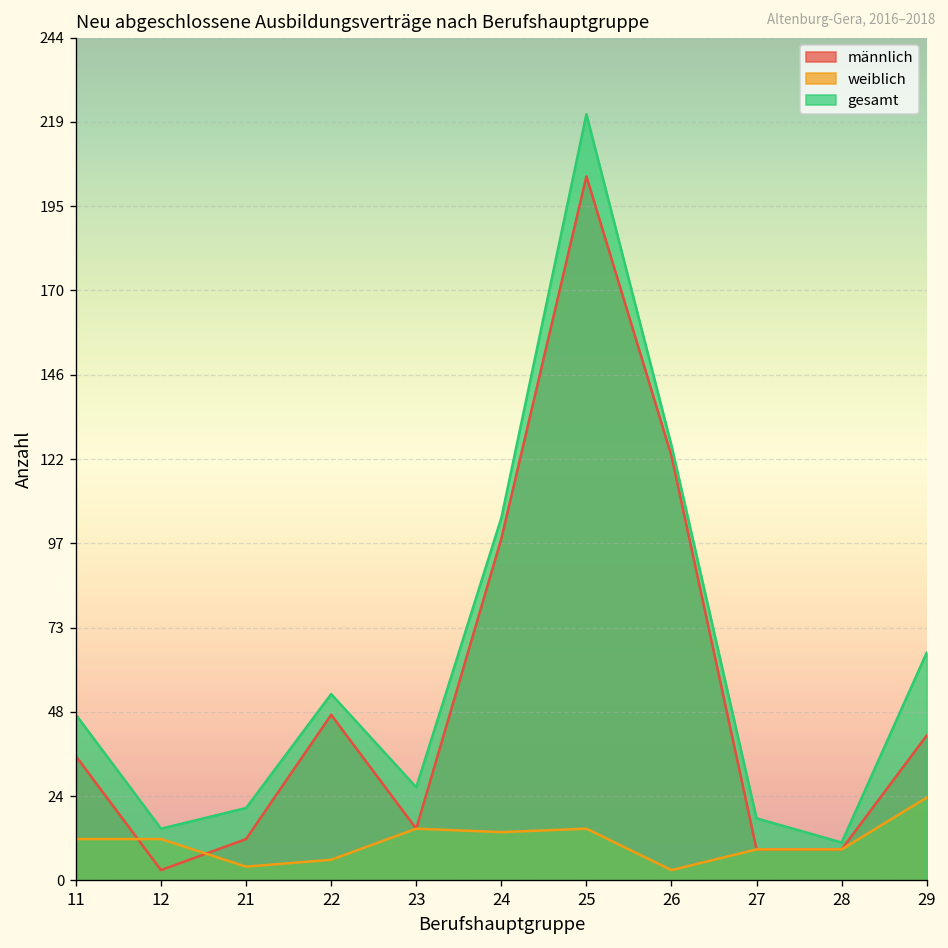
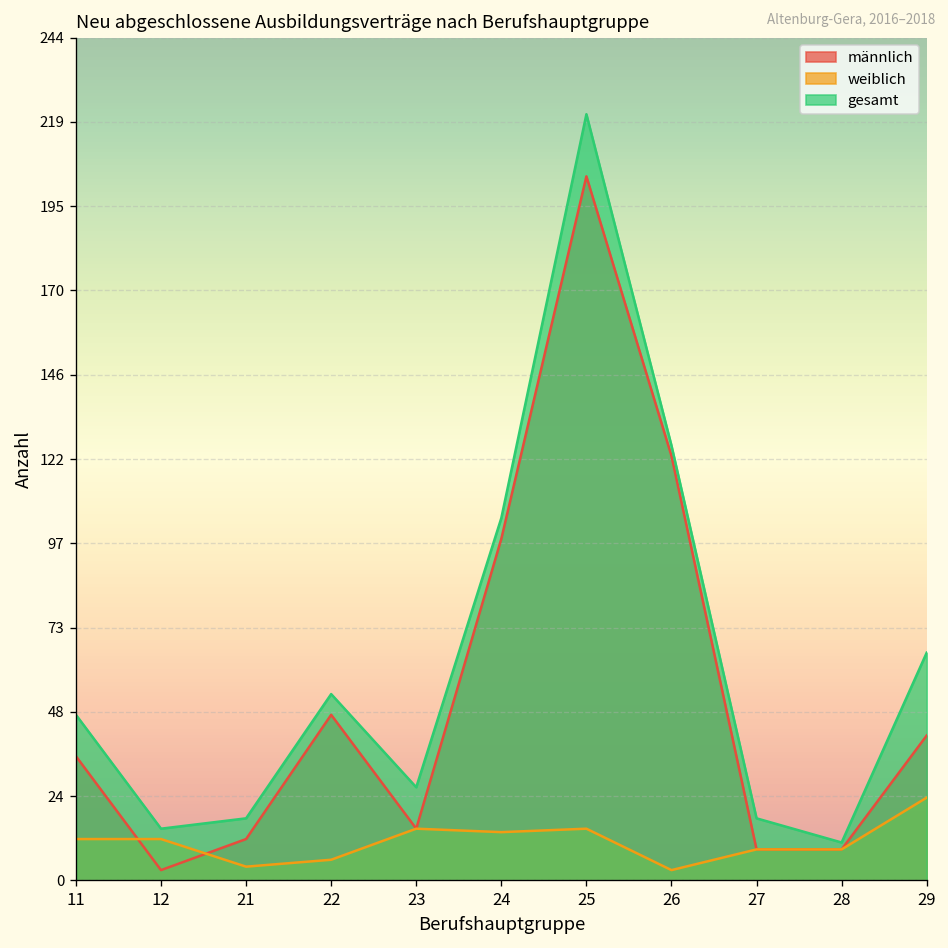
gesamt, 21: 21 -> 18
